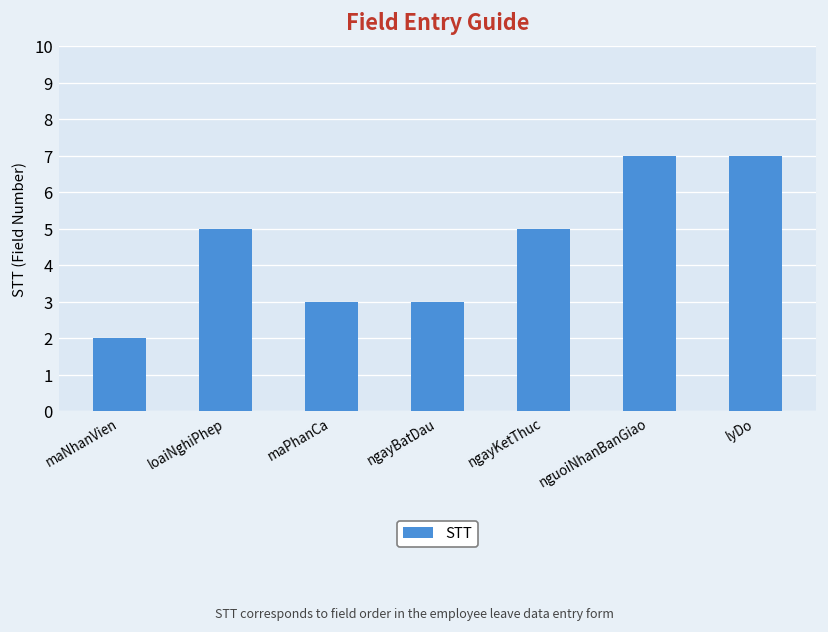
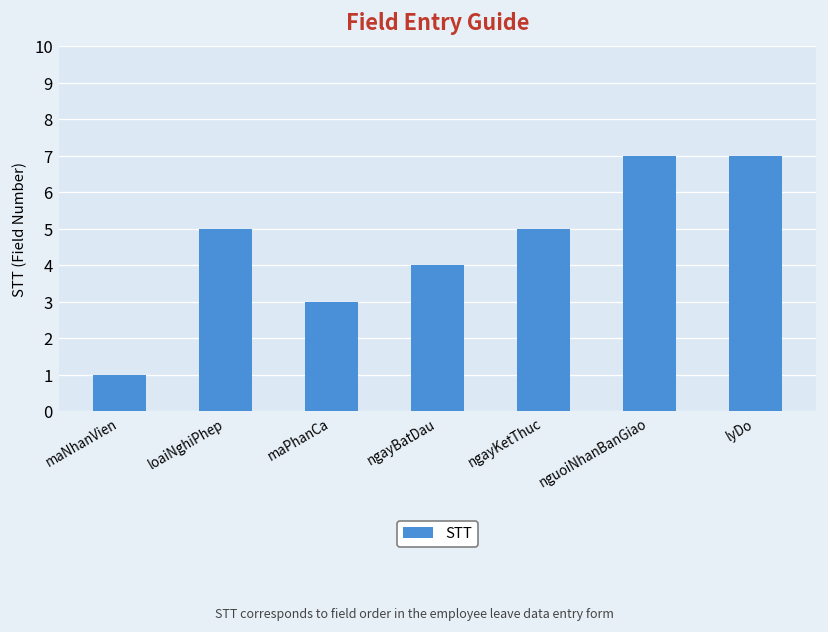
maNhanVien: 2 -> 1
ngayBatDau: 3 -> 4
